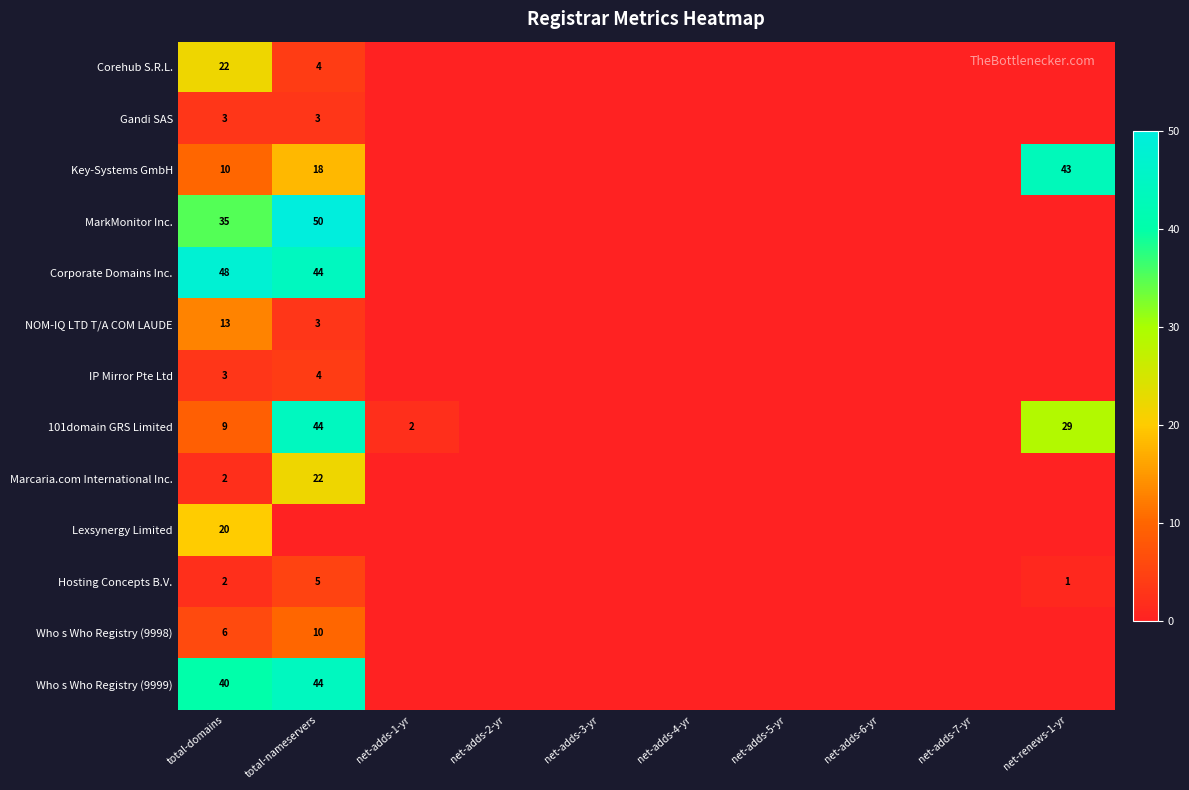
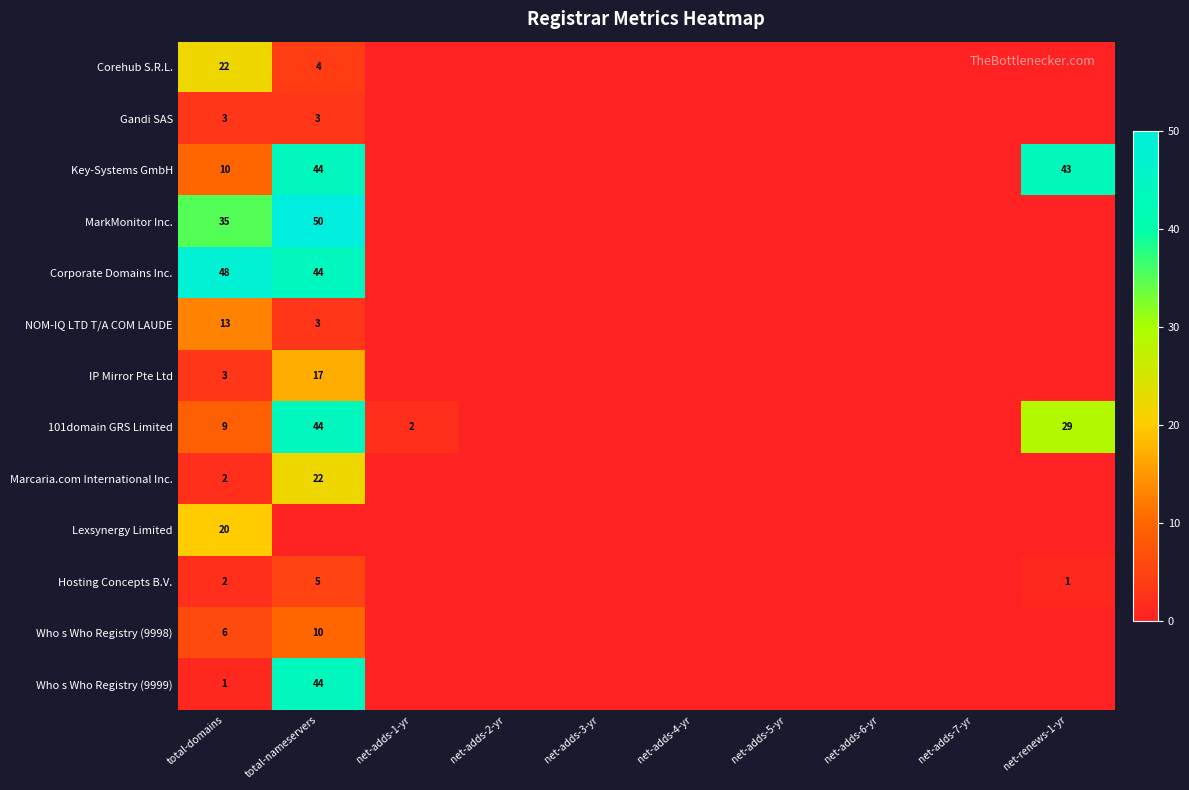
Key-Systems GmbH, total-nameservers: 18 -> 44
IP Mirror Pte Ltd, total-nameservers: 4 -> 17
Who s Who Registry (9999), total-domains: 40 -> 1
